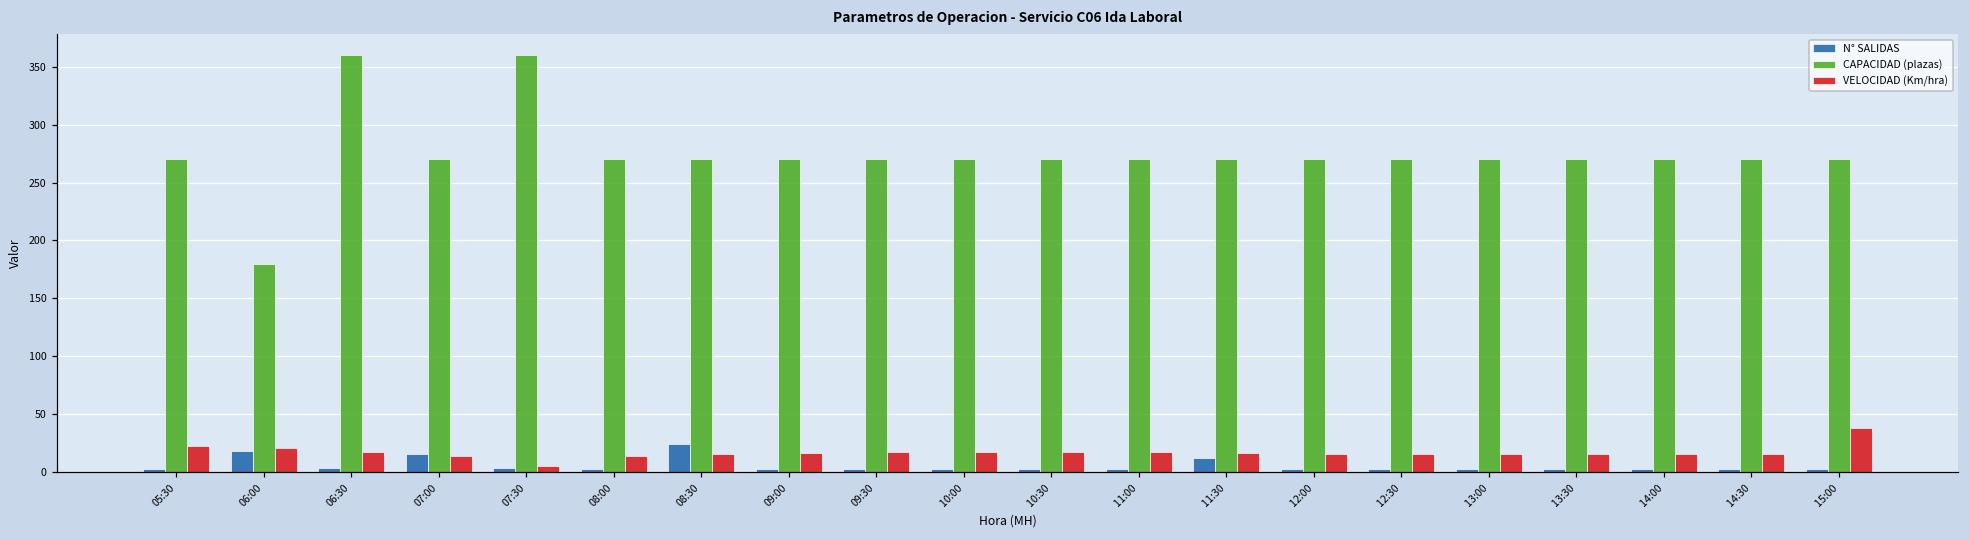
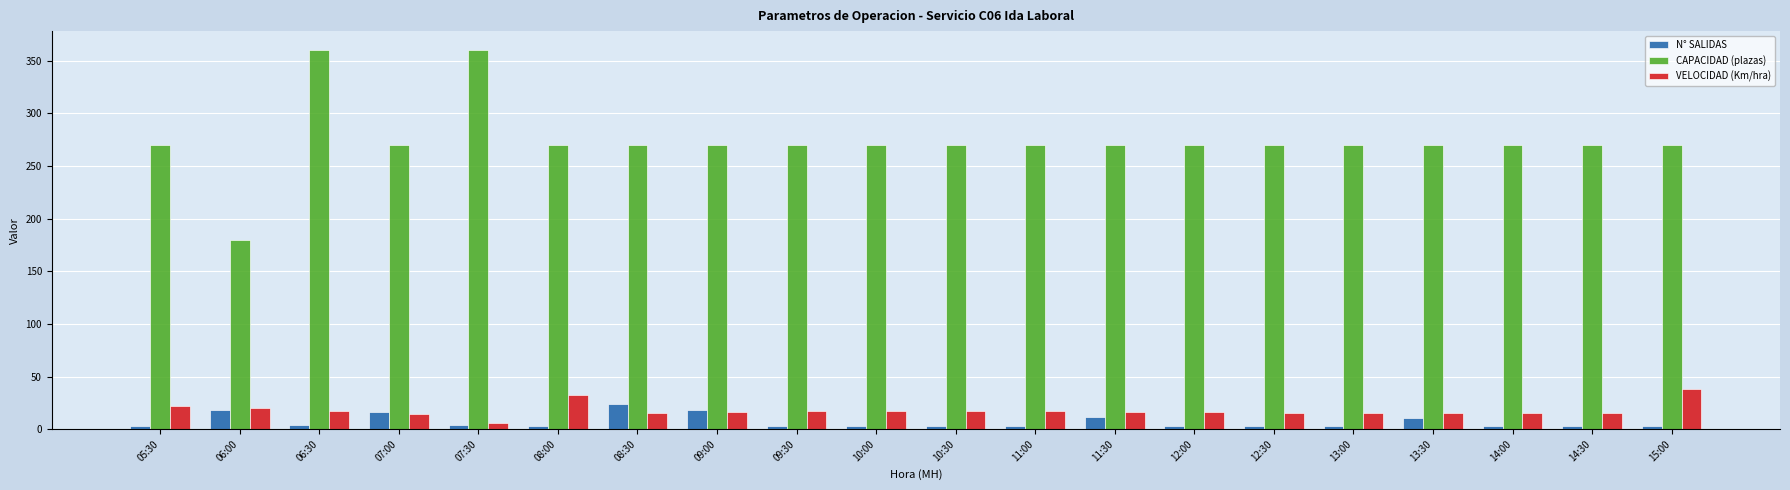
VELOCIDAD (Km/hra), 08:00: 14 -> 33
N° SALIDAS, 09:00: 3 -> 18
N° SALIDAS, 13:30: 3 -> 11
